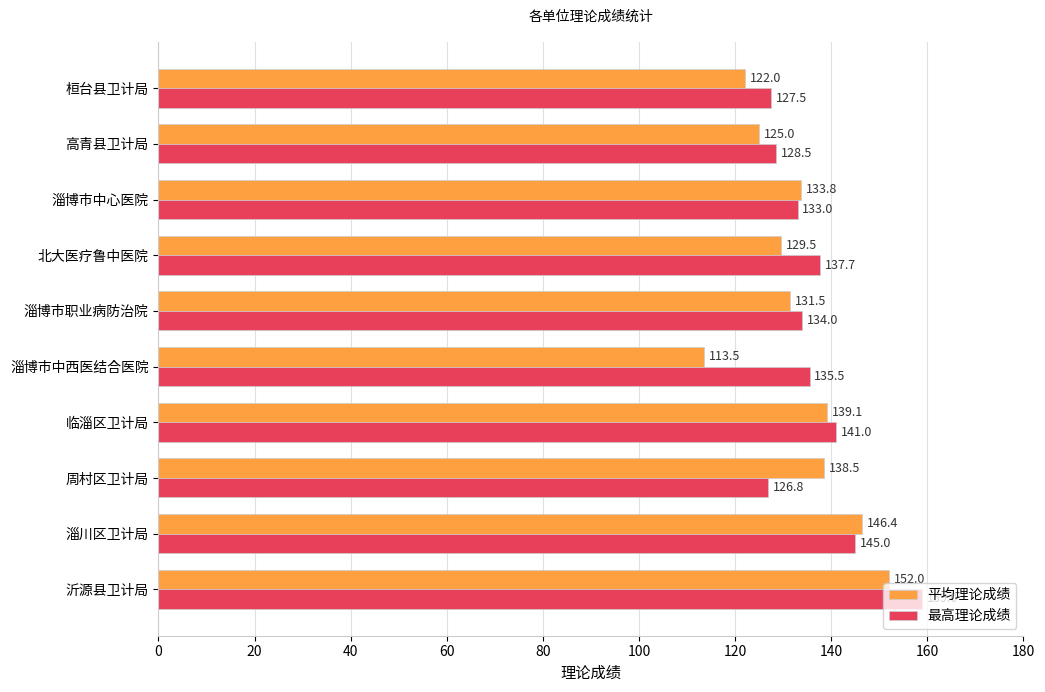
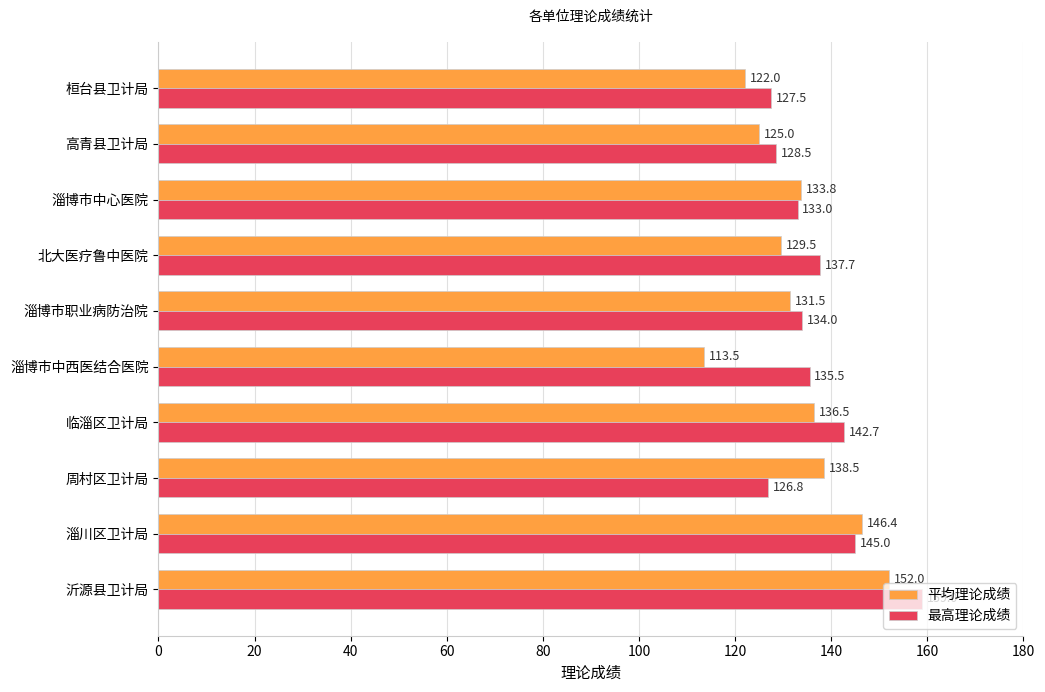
平均理论成绩, 临淄区卫计局: 139.1 -> 136.5
最高理论成绩, 临淄区卫计局: 141.0 -> 142.7
